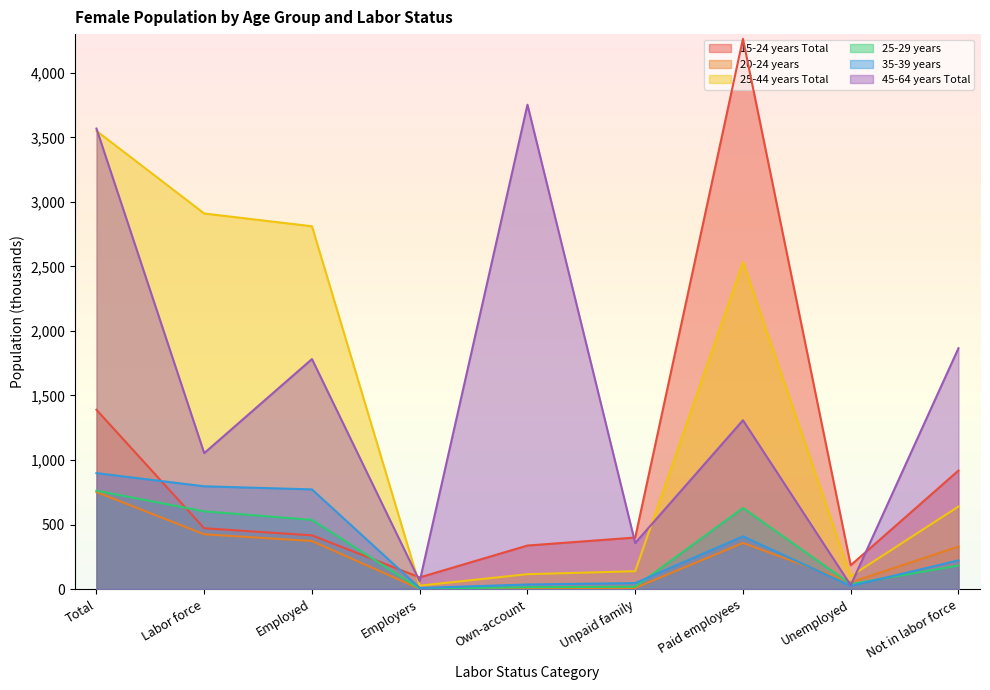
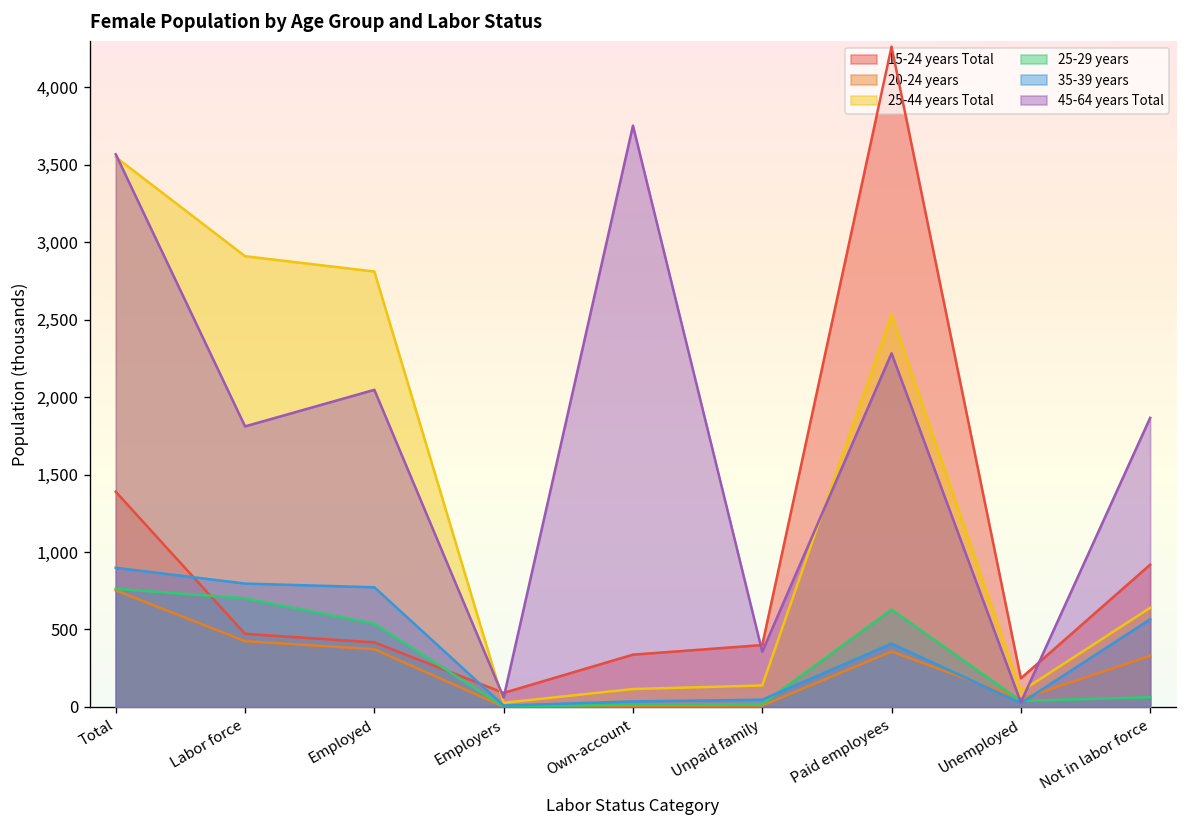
25-29 years, Labor force: 600 -> 700
45-64 years Total, Labor force: 1,050 -> 1,810
45-64 years Total, Employed: 1,780 -> 2,050
45-64 years Total, Paid employees: 1,310 -> 2,280
25-29 years, Not in labor force: 180 -> 60
35-39 years, Not in labor force: 220 -> 570
